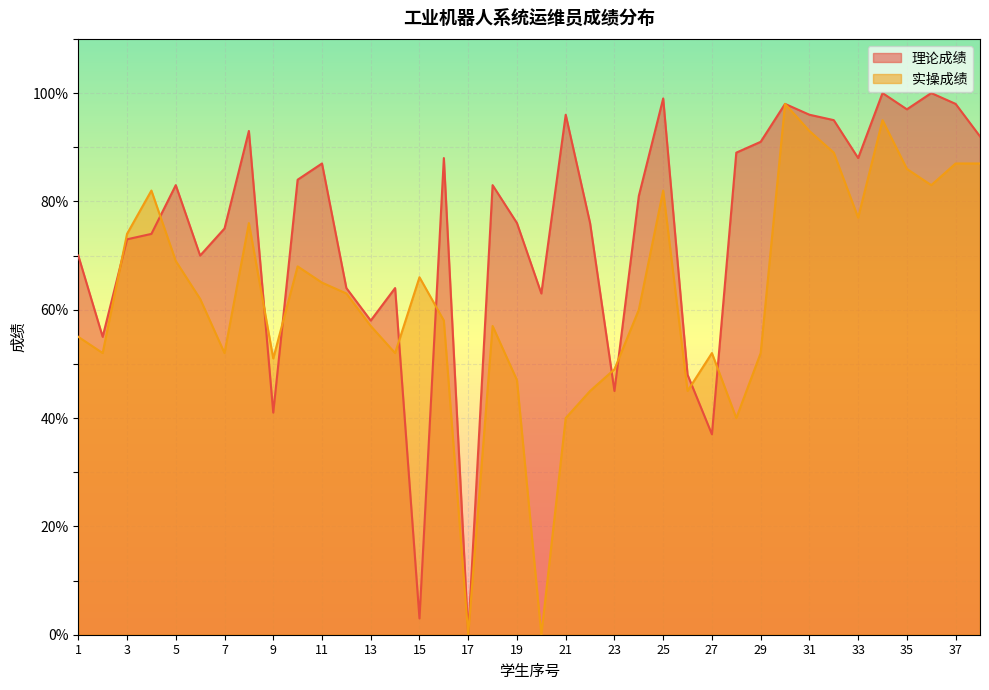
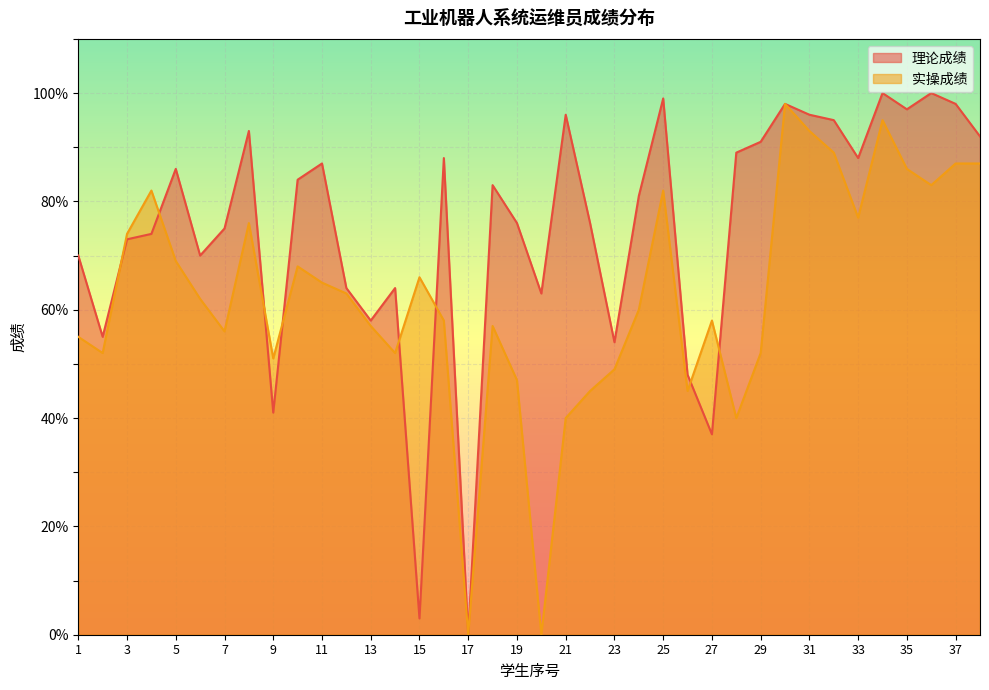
理论成绩, 5: 83% -> 86%
实操成绩, 7: 52% -> 56%
理论成绩, 23: 45% -> 54%
实操成绩, 27: 52% -> 58%
